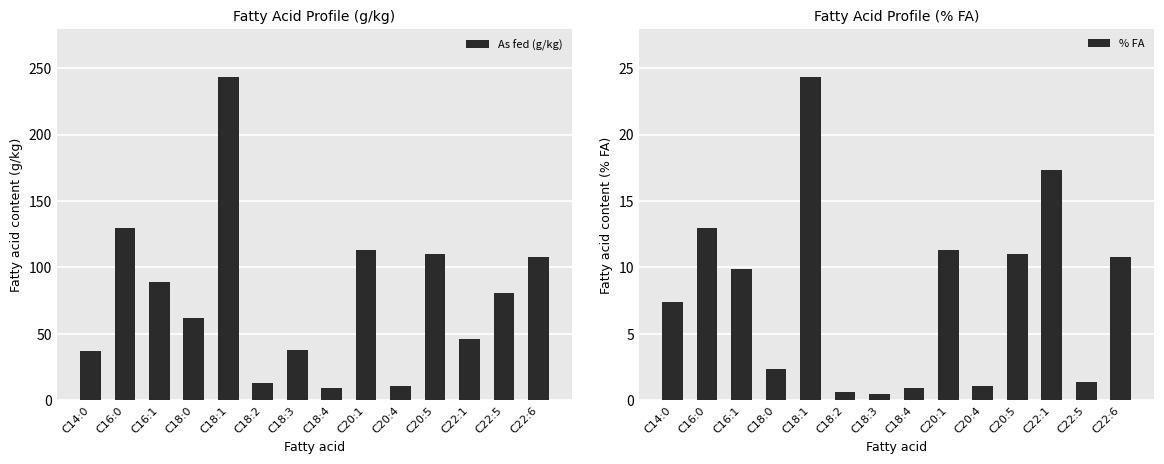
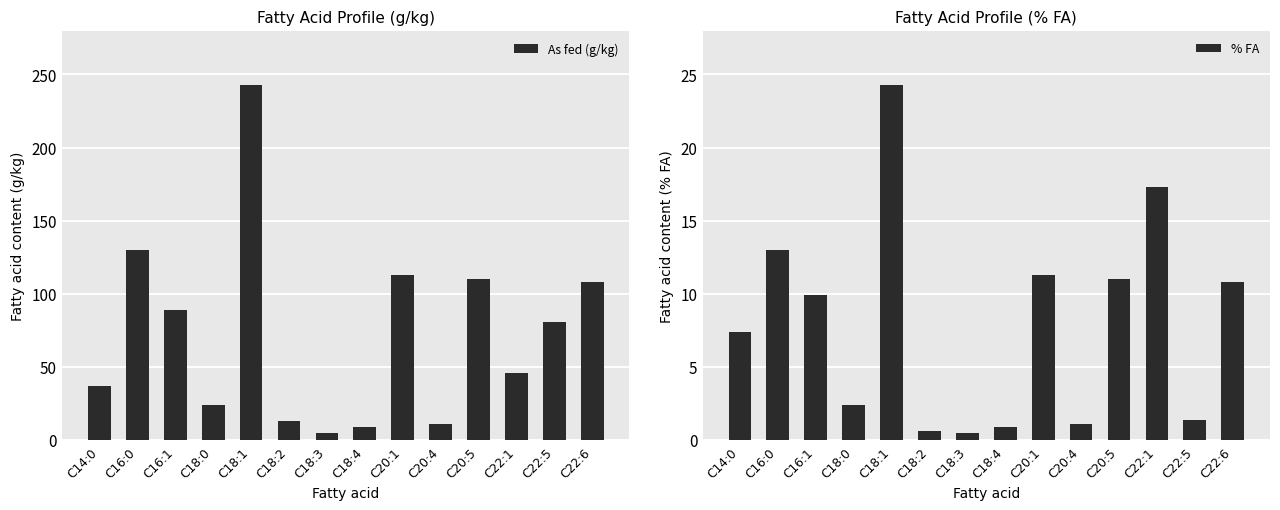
Fatty Acid Profile (g/kg), C18:0: 62 -> 24
Fatty Acid Profile (g/kg), C18:3: 38 -> 5
